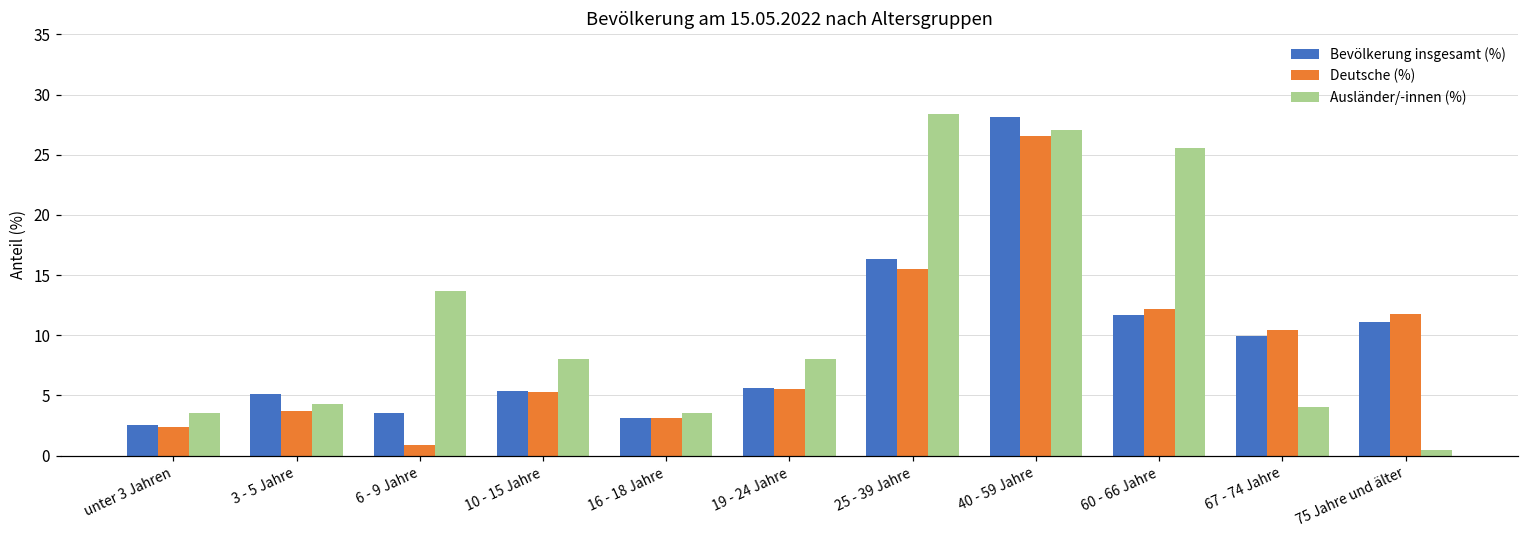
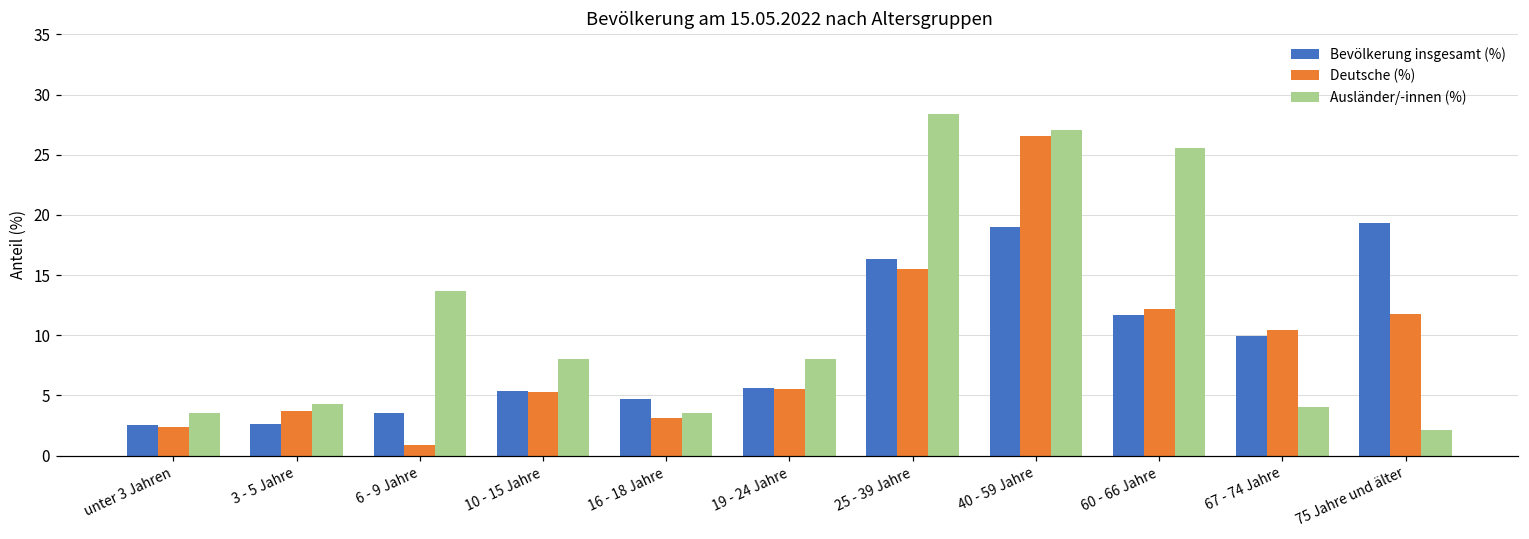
Bevölkerung insgesamt (%), 3 - 5 Jahre: 5.1 -> 2.6
Bevölkerung insgesamt (%), 16 - 18 Jahre: 3.1 -> 4.7
Bevölkerung insgesamt (%), 40 - 59 Jahre: 28.1 -> 19.0
Bevölkerung insgesamt (%), 75 Jahre und älter: 11.1 -> 19.3
Ausländer/-innen (%), 75 Jahre und älter: 0.5 -> 2.1
